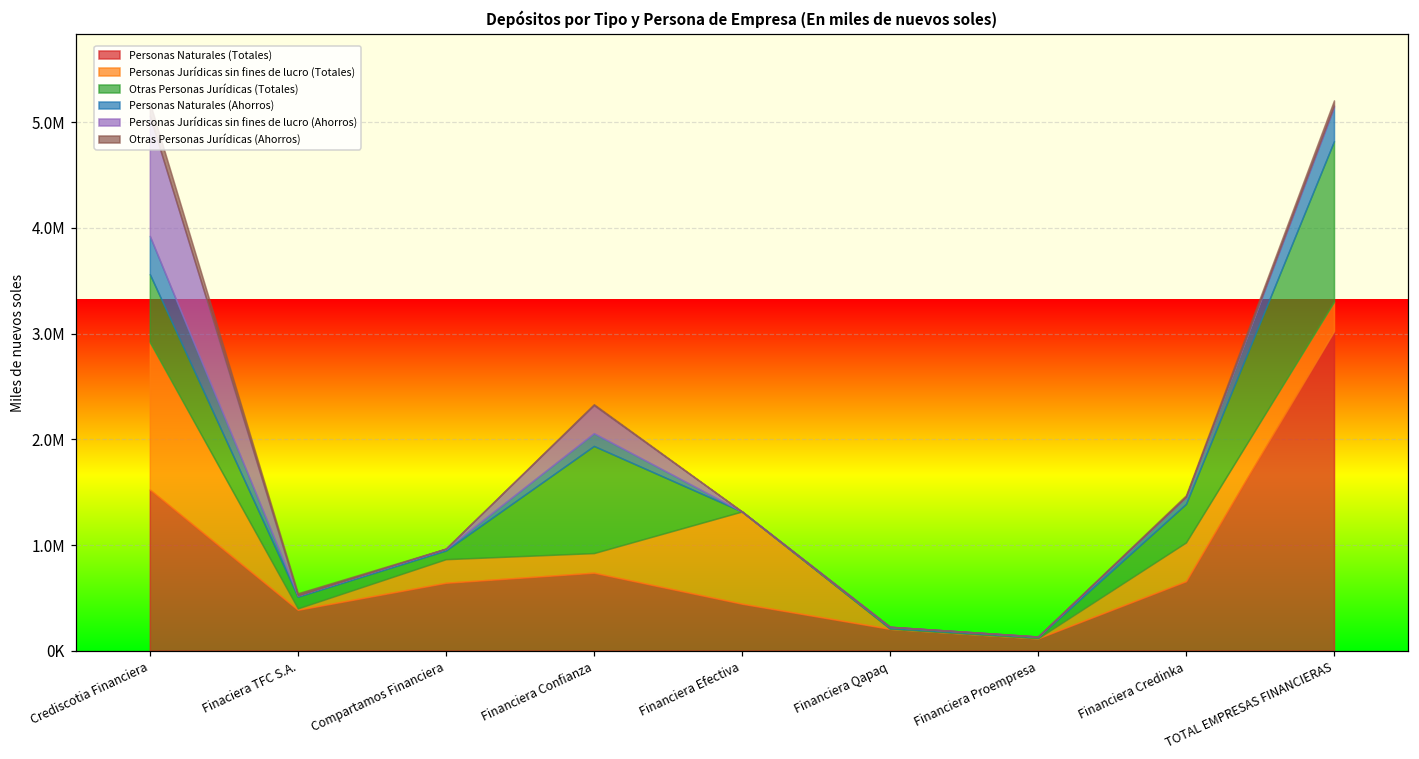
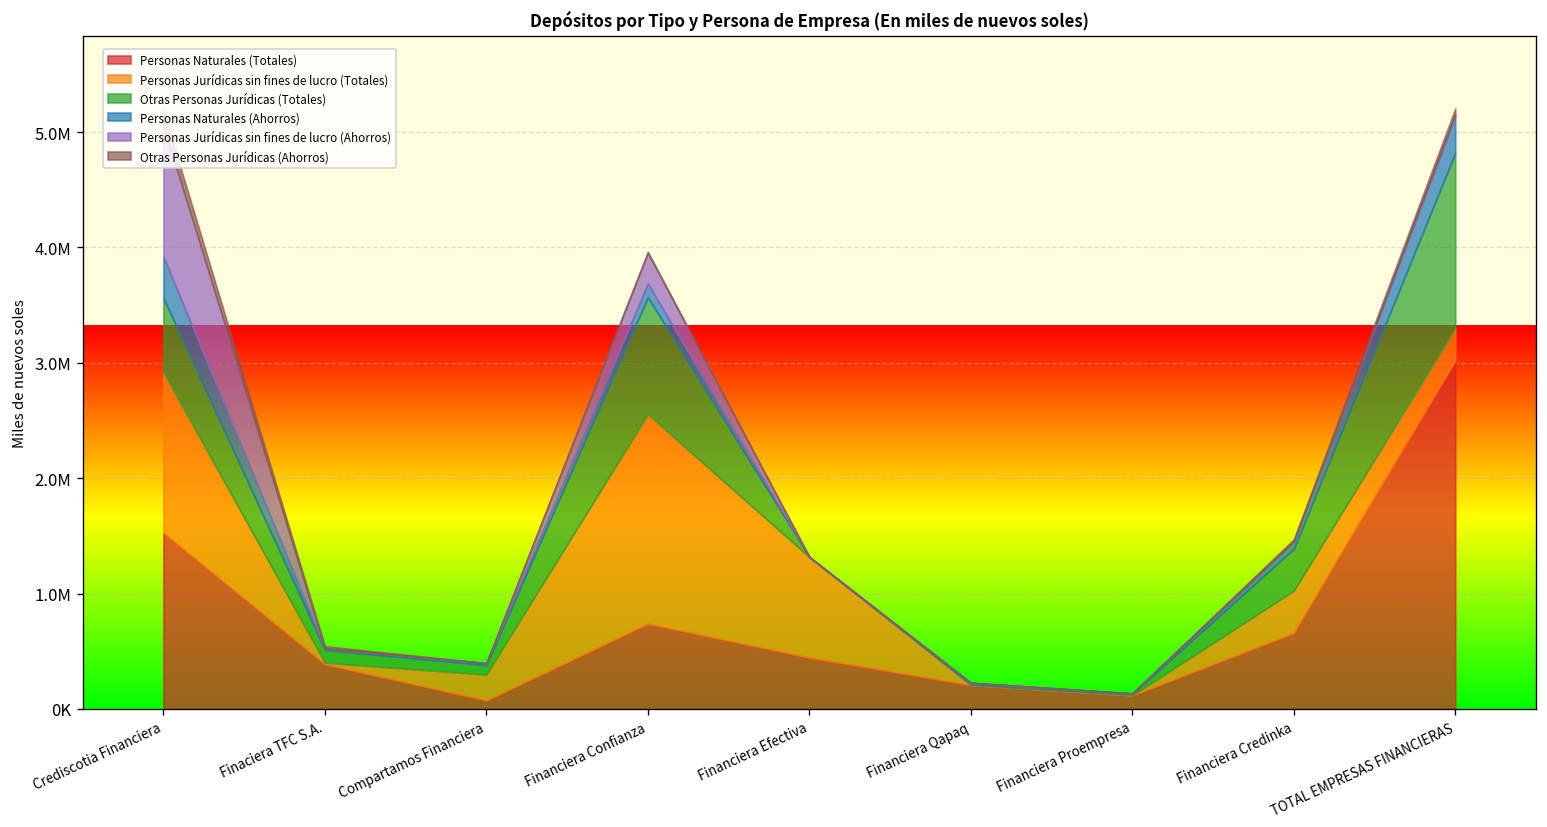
Personas Naturales (Totales), Compartamos Financiera: 600000 -> 100000
Personas Jurídicas sin fines de lucro (Totales), Financiera Confianza: 200000 -> 1800000
